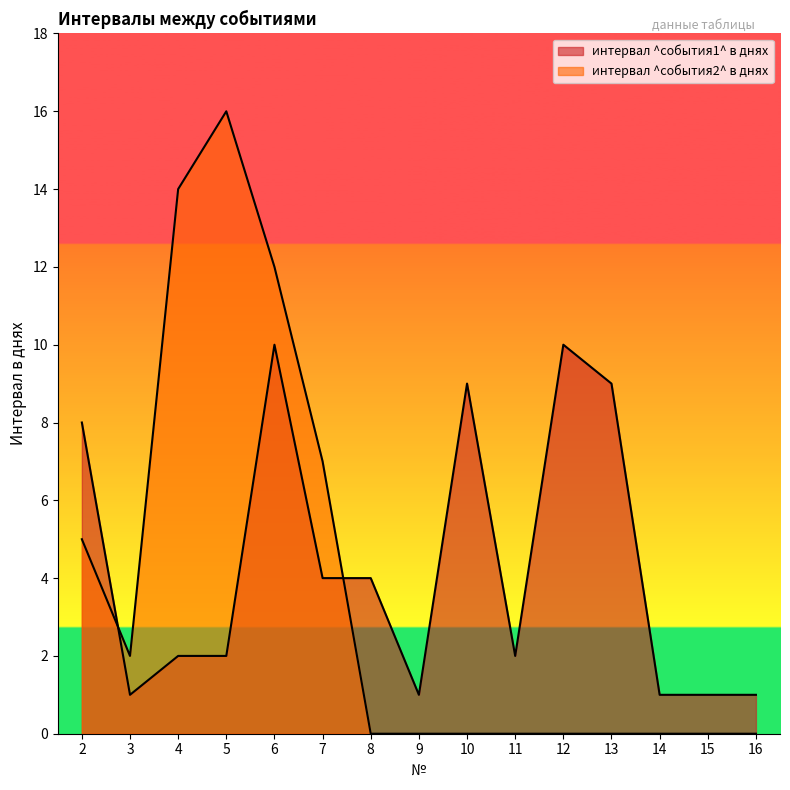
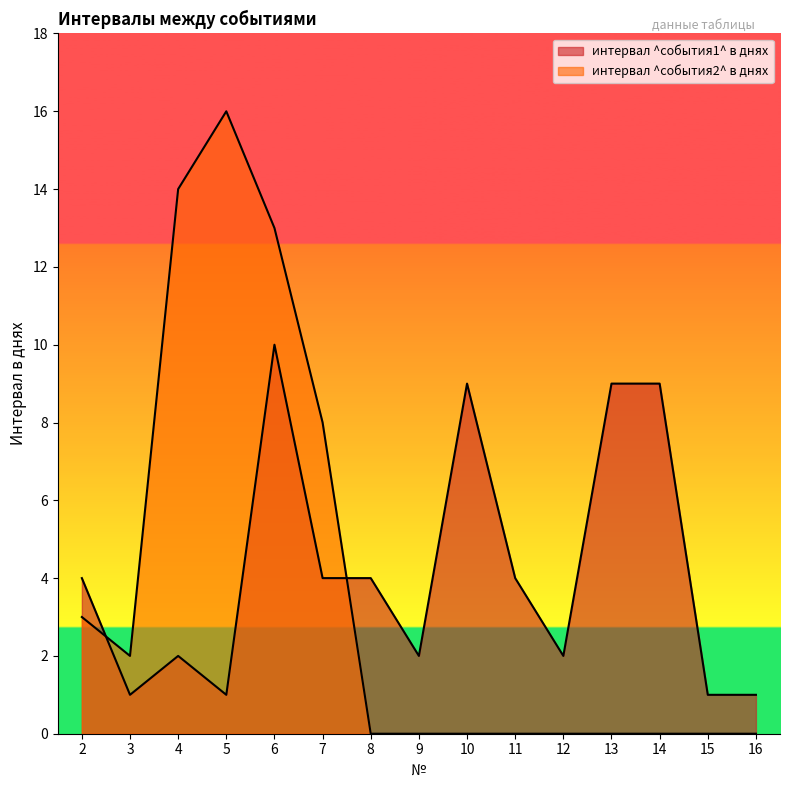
интервал ^события1^ в днях, 2: 8 -> 4
интервал ^события2^ в днях, 2: 5 -> 3
интервал ^события1^ в днях, 5: 2 -> 1
интервал ^события2^ в днях, 6: 12 -> 13
интервал ^события2^ в днях, 7: 7 -> 8
интервал ^события1^ в днях, 9: 1 -> 2
интервал ^события1^ в днях, 11: 2 -> 4
интервал ^события1^ в днях, 12: 10 -> 2
интервал ^события1^ в днях, 14: 1 -> 9
